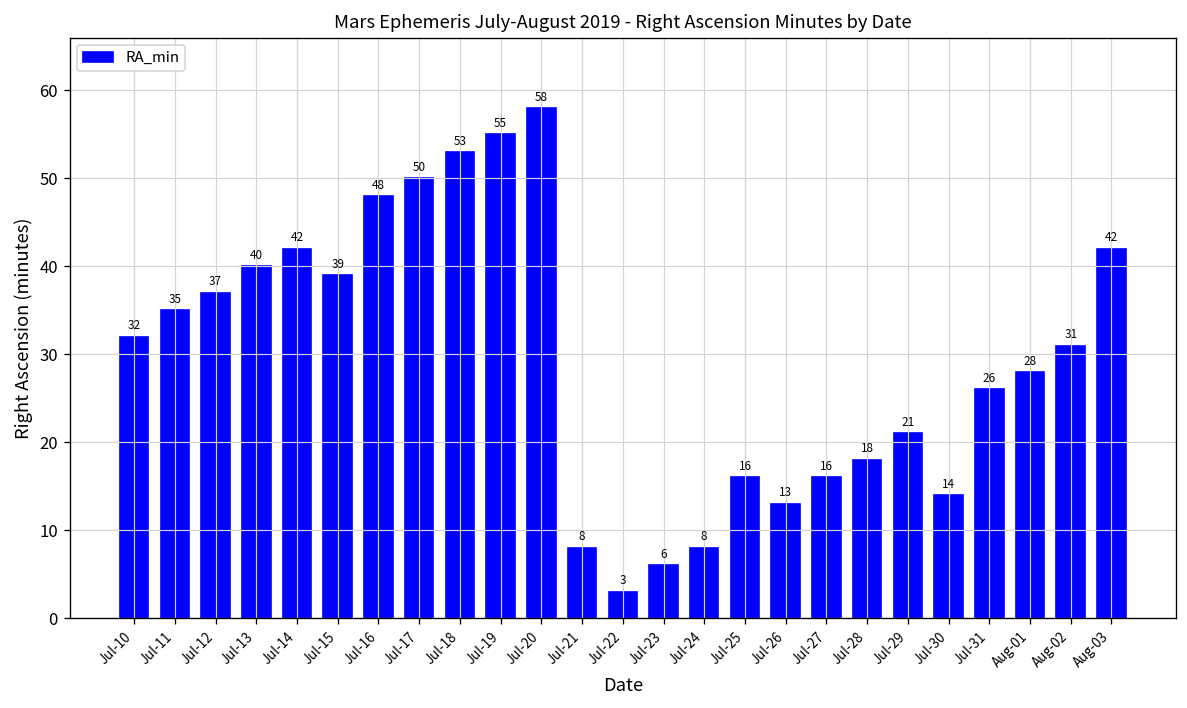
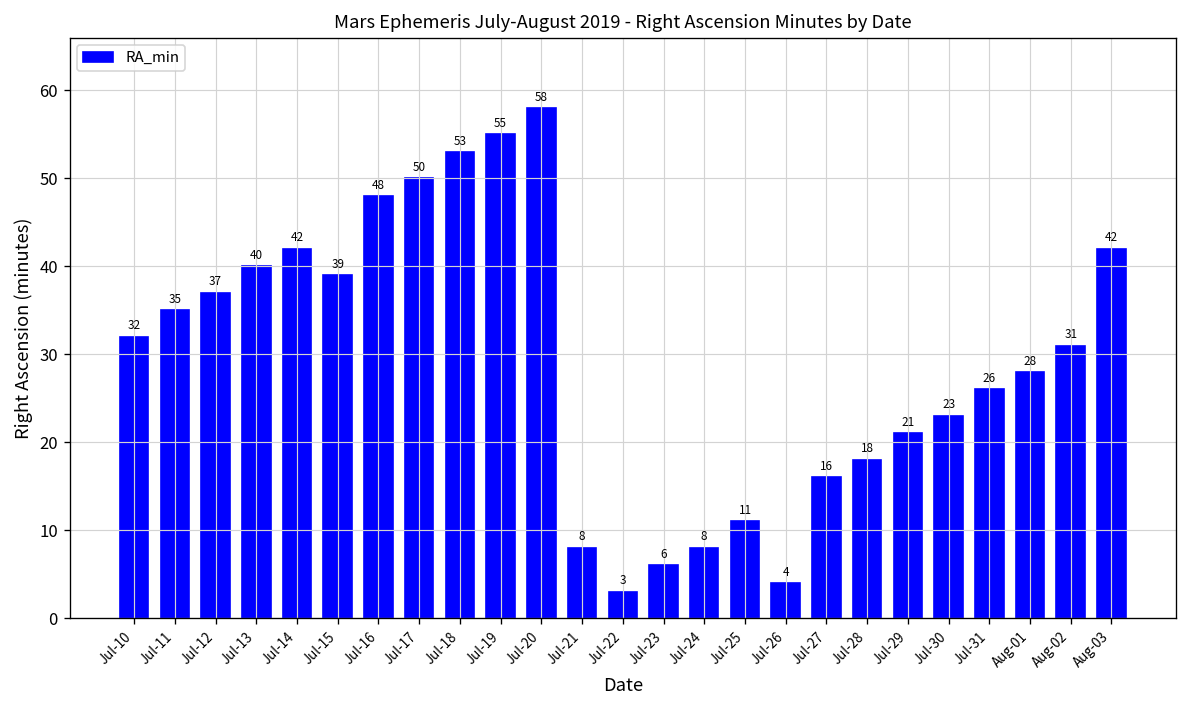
Jul-25: 16 -> 11
Jul-26: 13 -> 4
Jul-30: 14 -> 23
